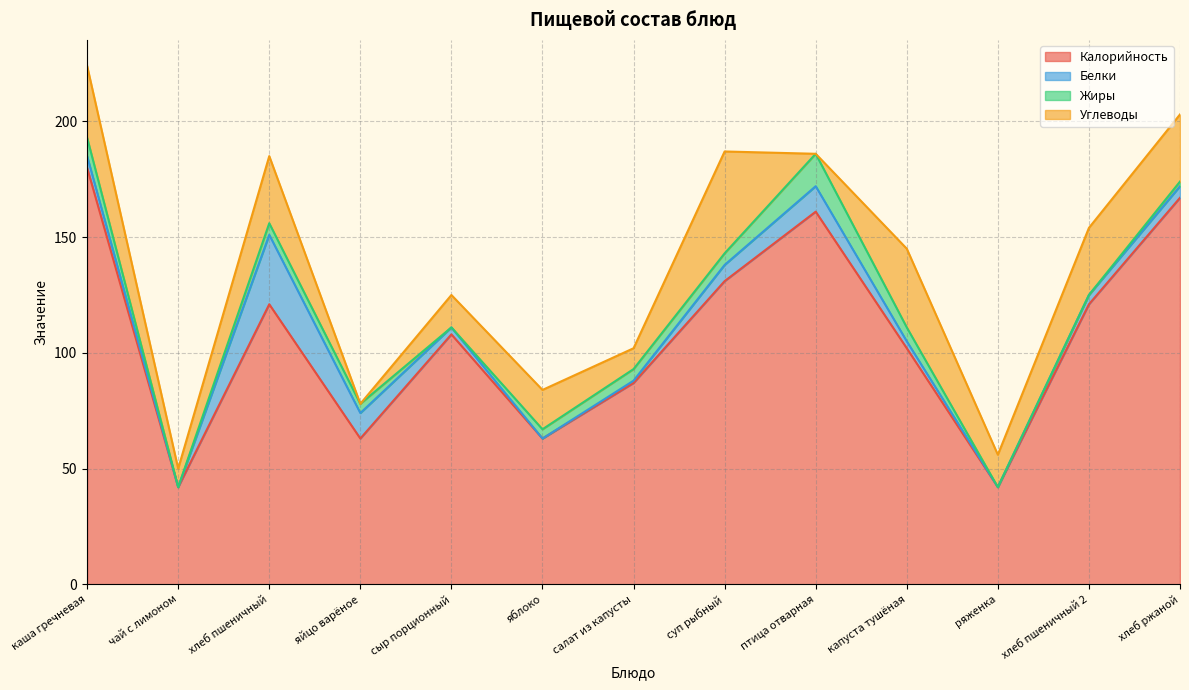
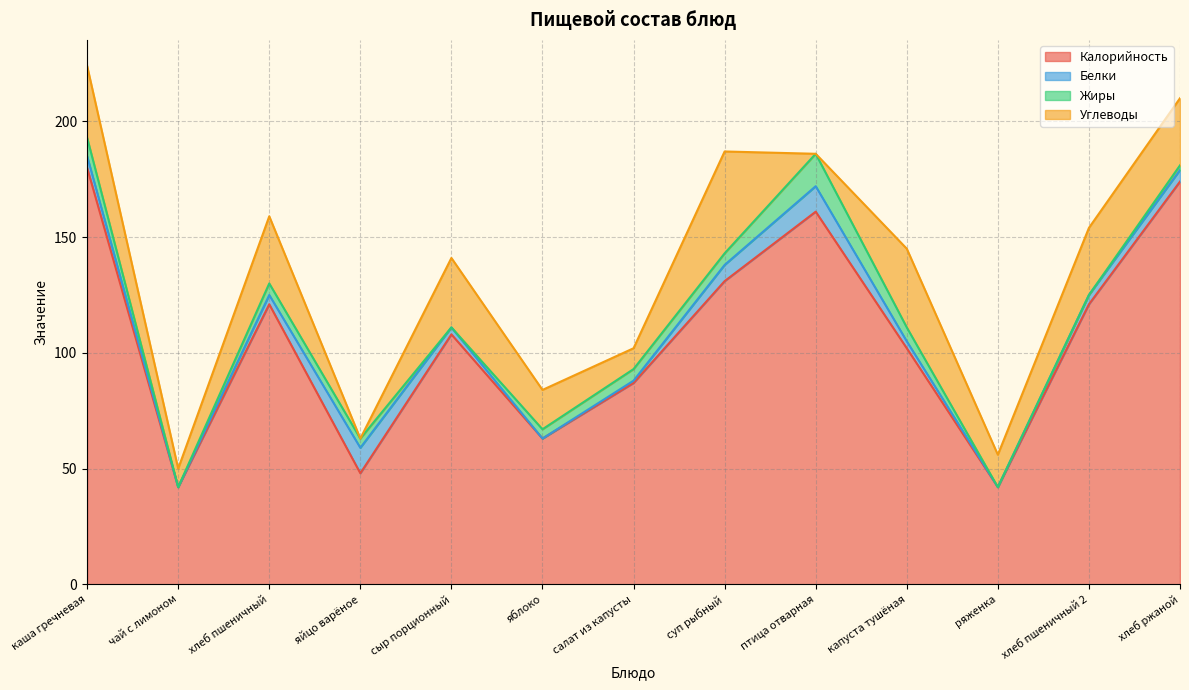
Белки, хлеб пшеничный: 30 -> 4
Калорийность, яйцо варёное: 63 -> 48
Углеводы, сыр порционный: 14 -> 30
Калорийность, хлеб ржаной: 167 -> 174
